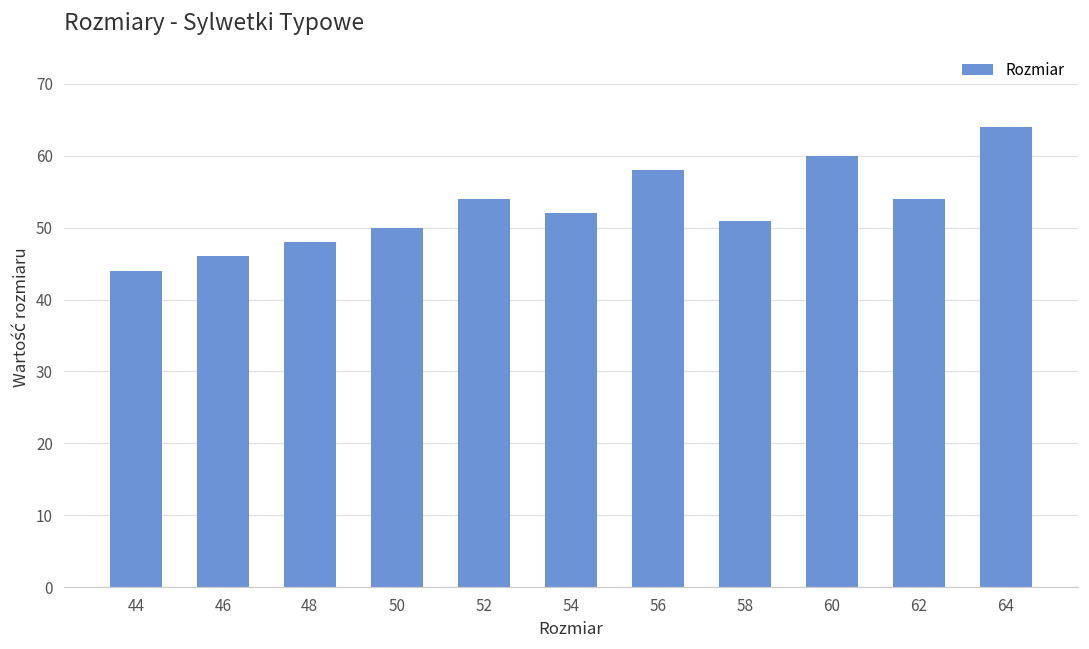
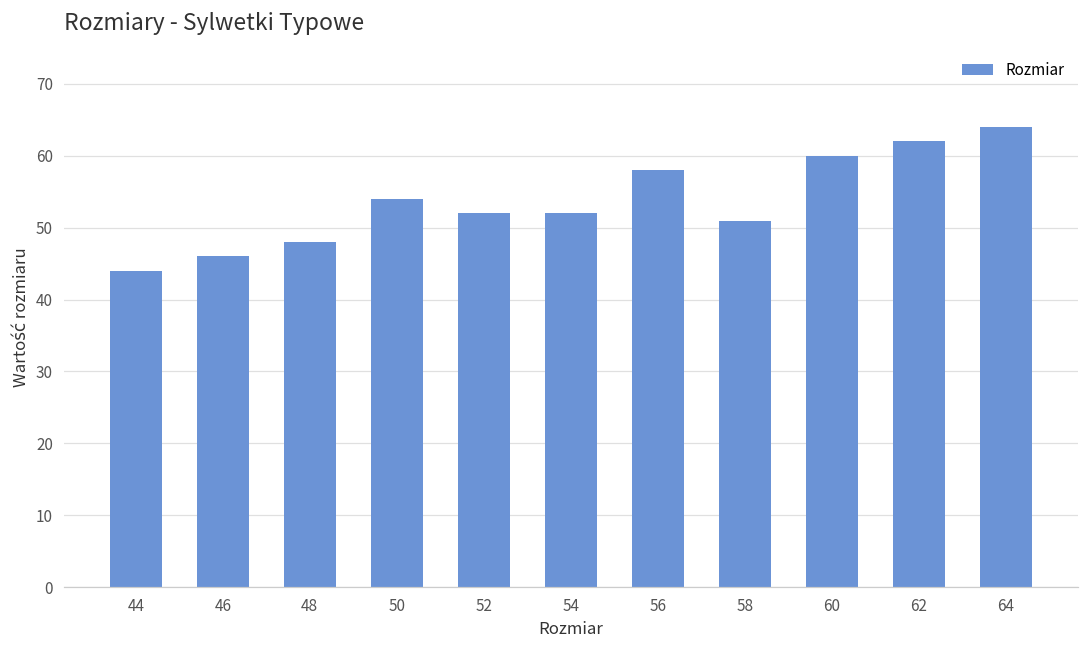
50: 50 -> 54
52: 54 -> 52
62: 54 -> 62
